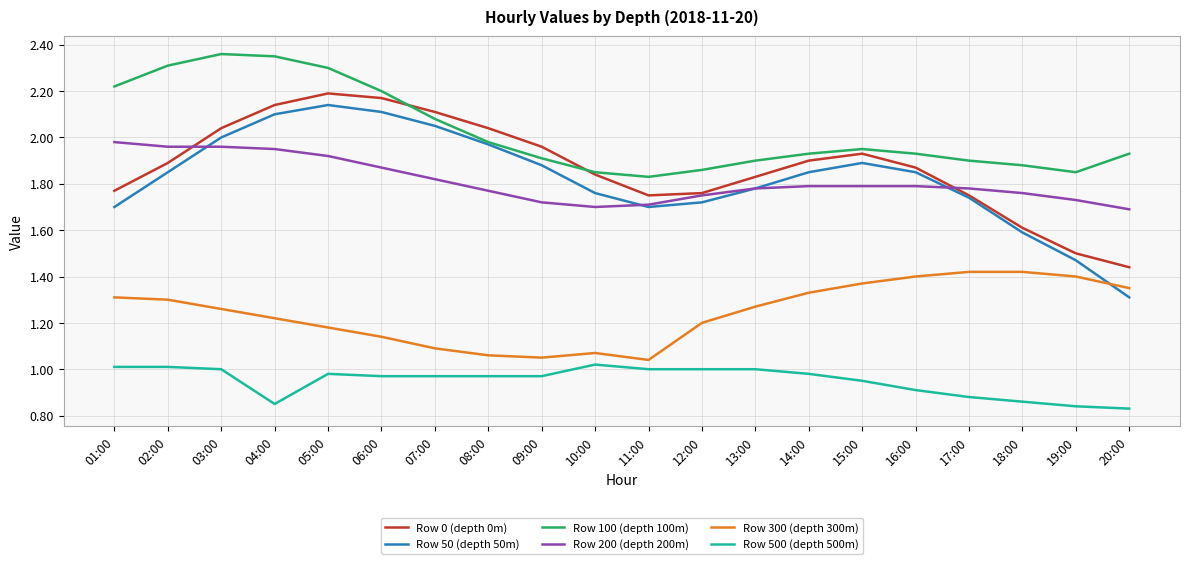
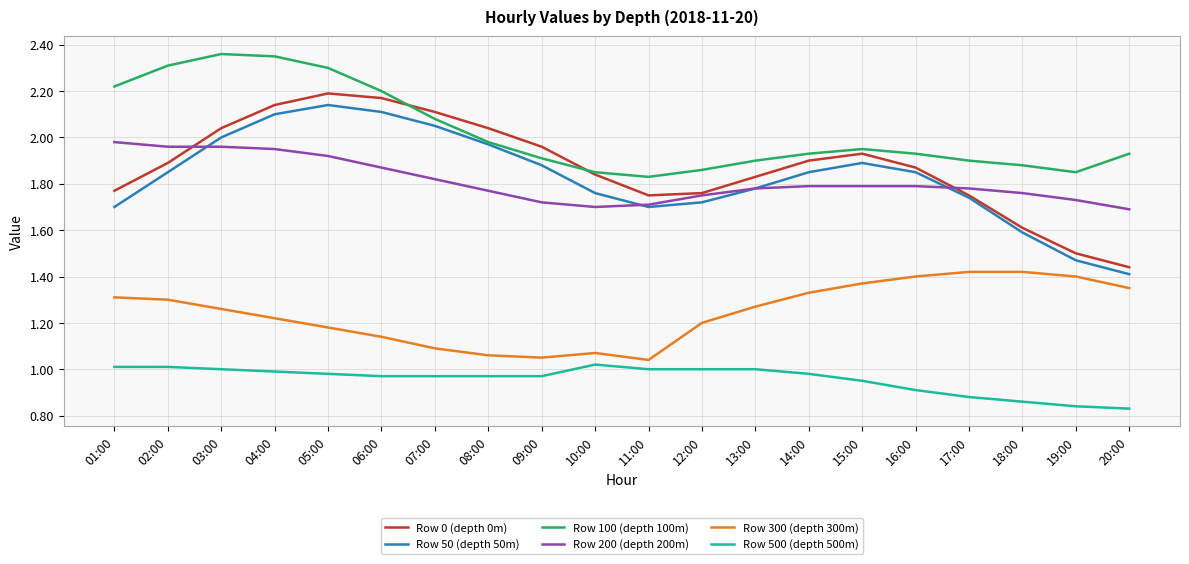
Row 500 (depth 500m), 04:00: 0.85 -> 0.99
Row 50 (depth 50m), 20:00: 1.31 -> 1.41
